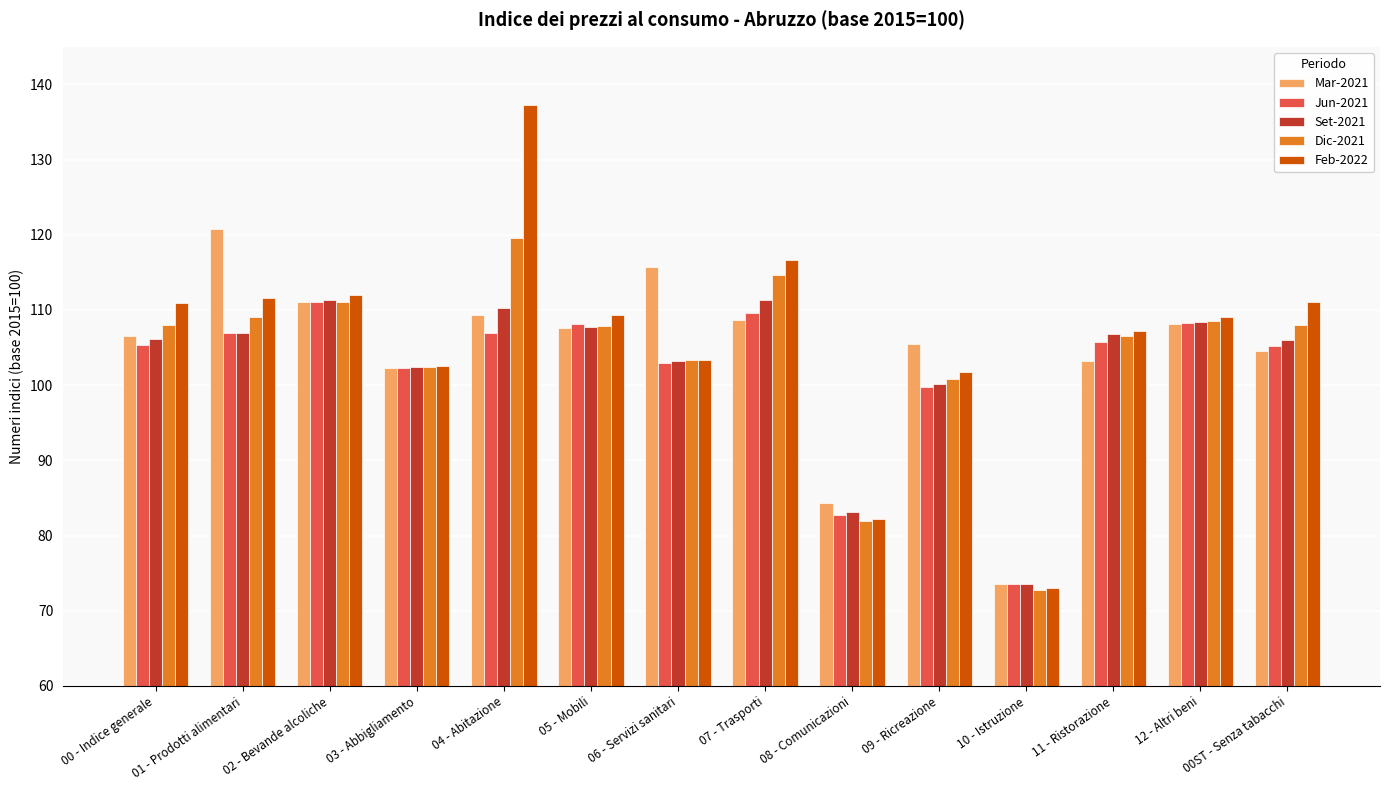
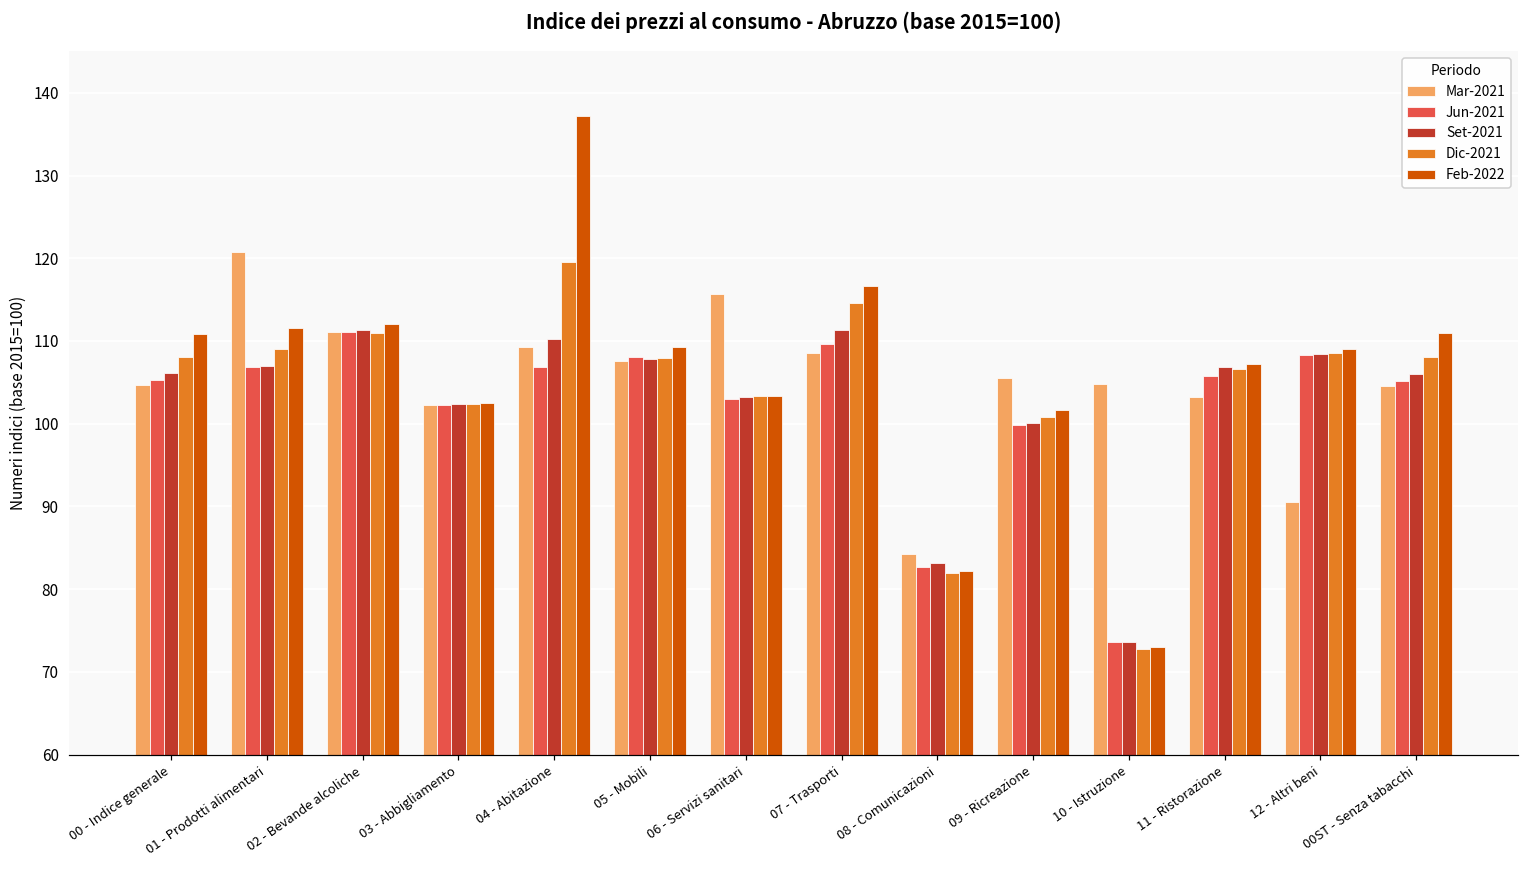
Mar-2021, 00 - Indice generale: 107 -> 105
Mar-2021, 10 - Istruzione: 74 -> 105
Mar-2021, 12 - Altri beni: 108 -> 91
